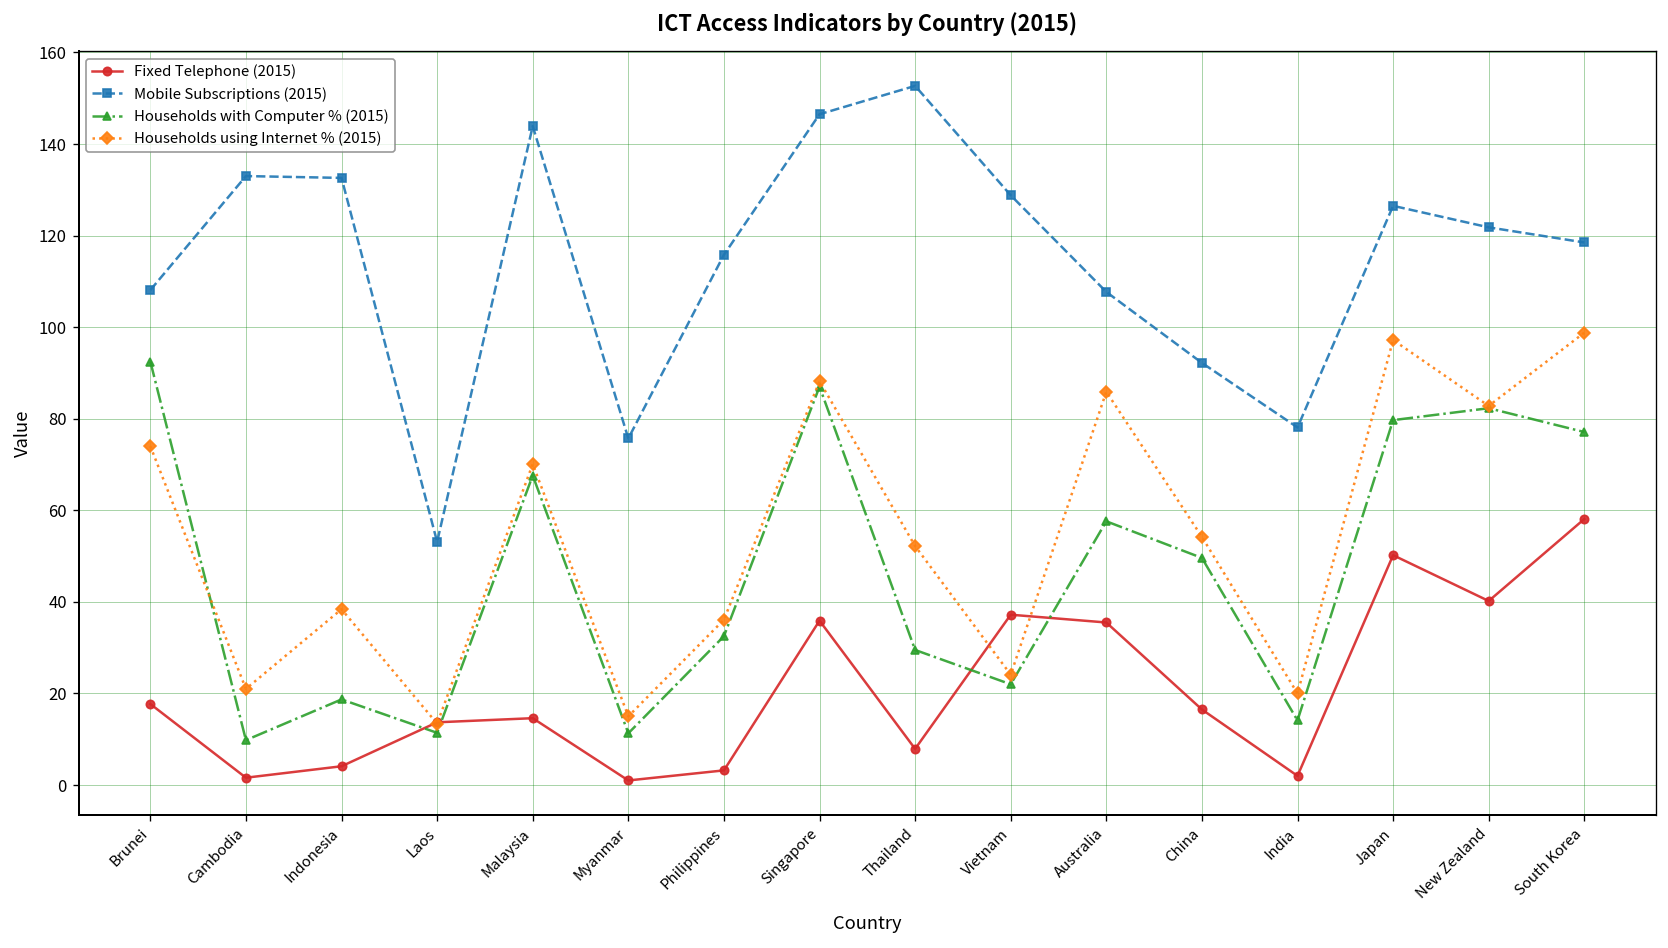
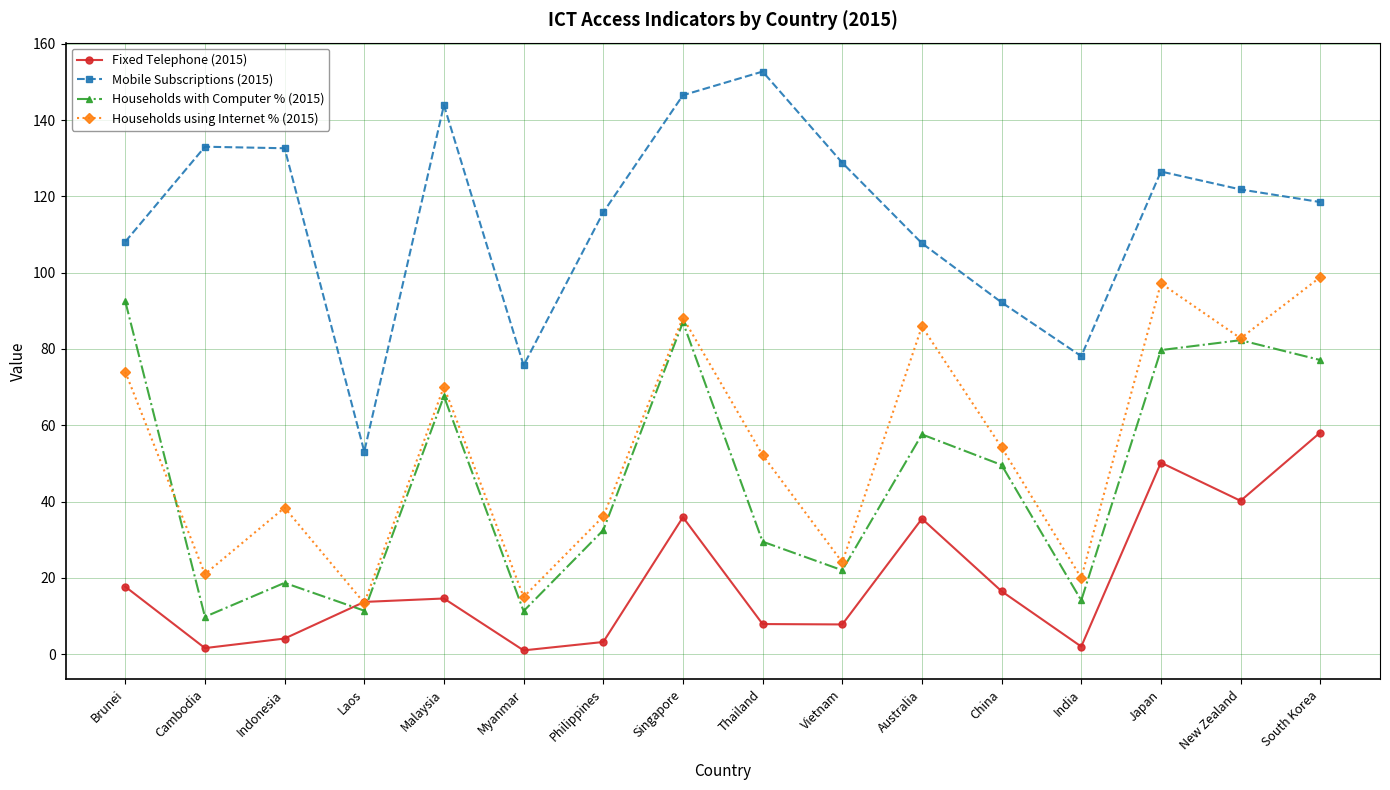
Fixed Telephone (2015), Vietnam: 37 -> 8
